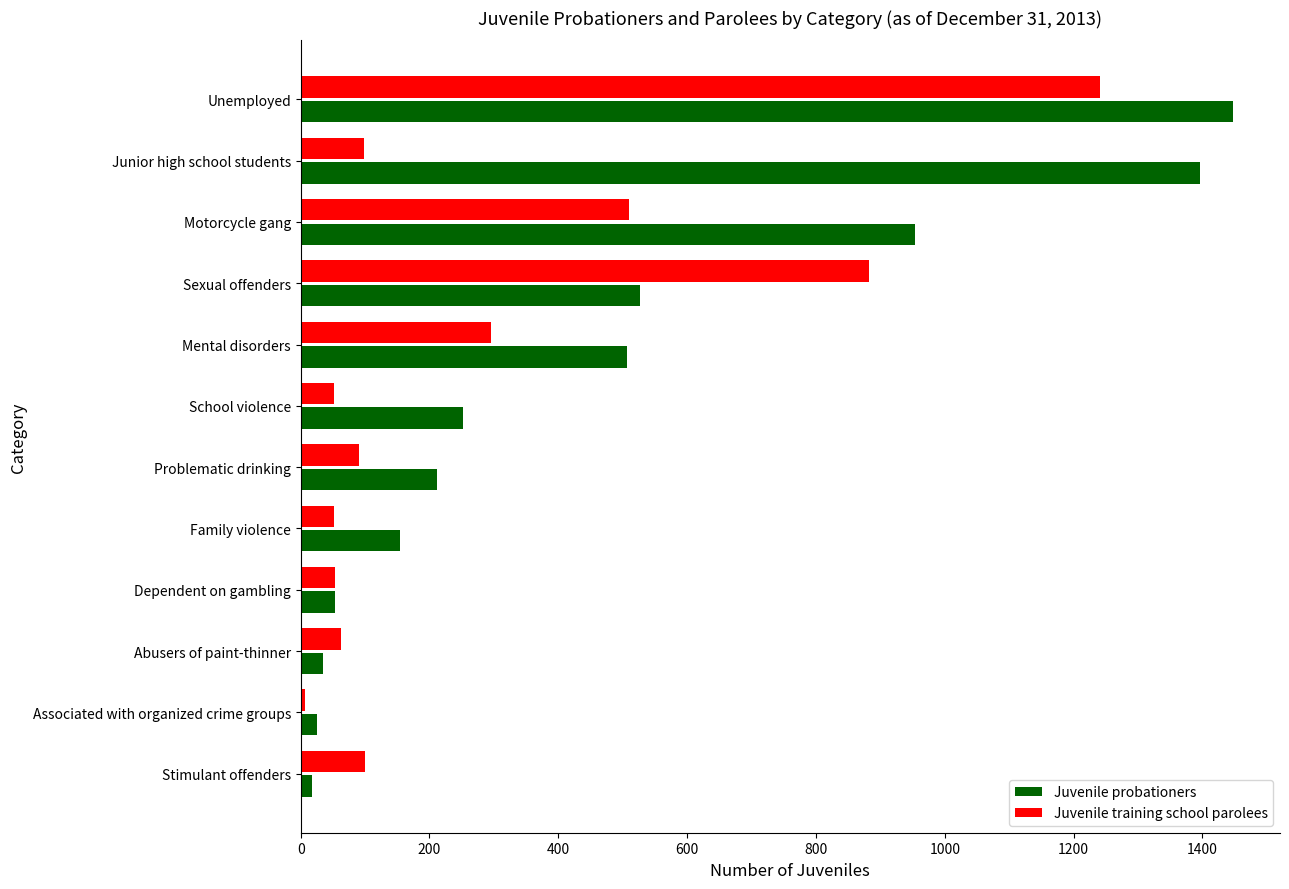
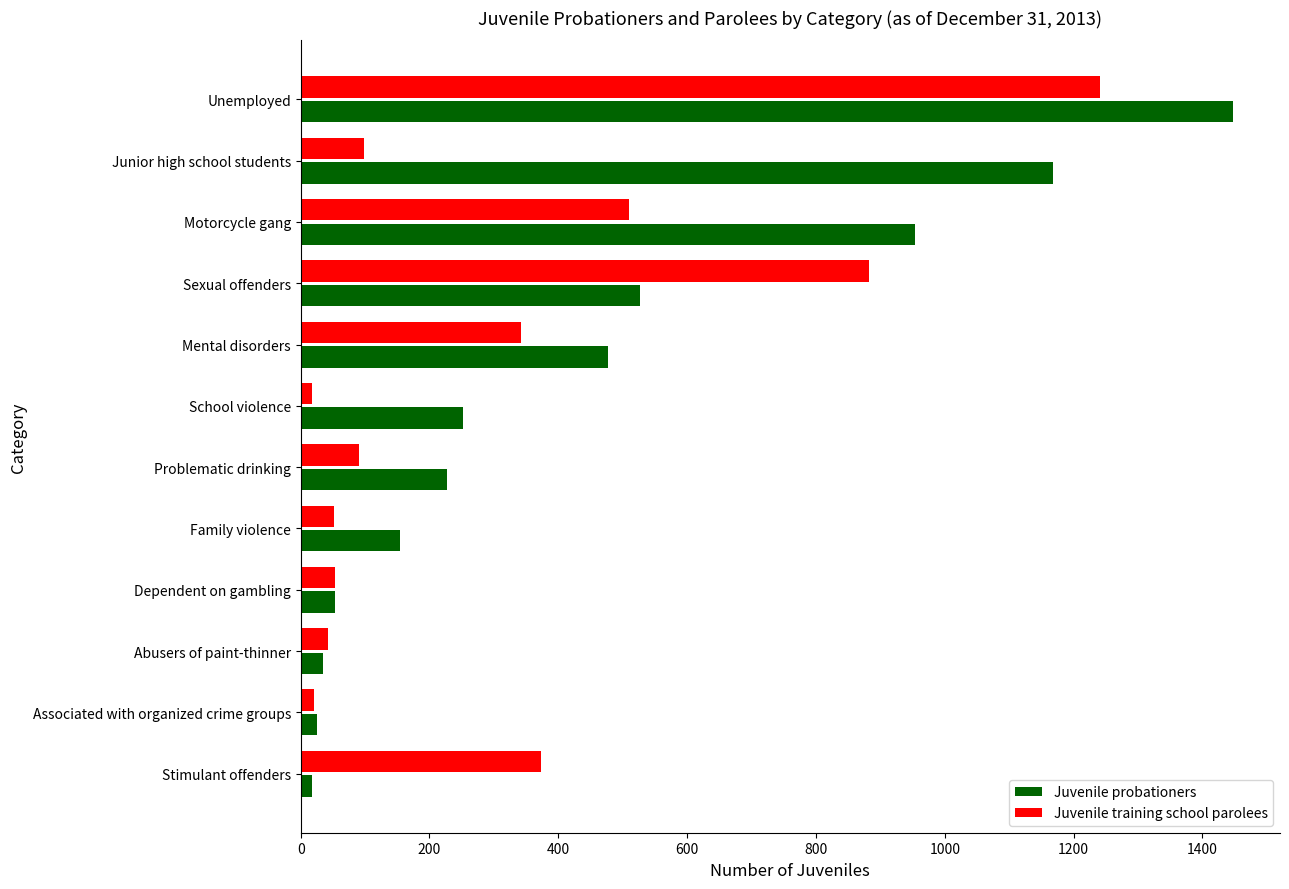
Juvenile probationers, Junior high school students: 1400 -> 1170
Juvenile training school parolees, Mental disorders: 300 -> 340
Juvenile probationers, Mental disorders: 510 -> 480
Juvenile training school parolees, School violence: 50 -> 20
Juvenile probationers, Problematic drinking: 210 -> 230
Juvenile training school parolees, Abusers of paint-thinner: 60 -> 40
Juvenile training school parolees, Associated with organized crime groups: 10 -> 20
Juvenile training school parolees, Stimulant offenders: 100 -> 370
